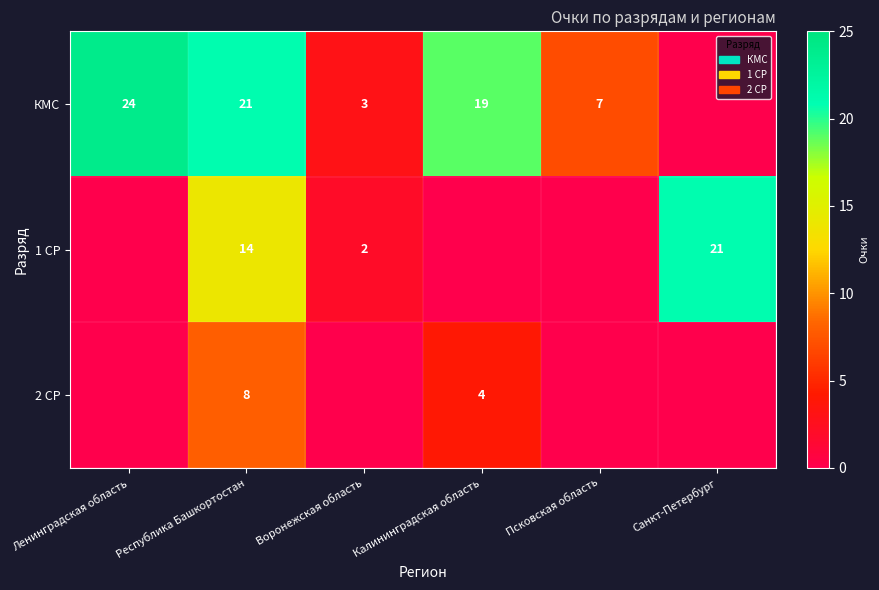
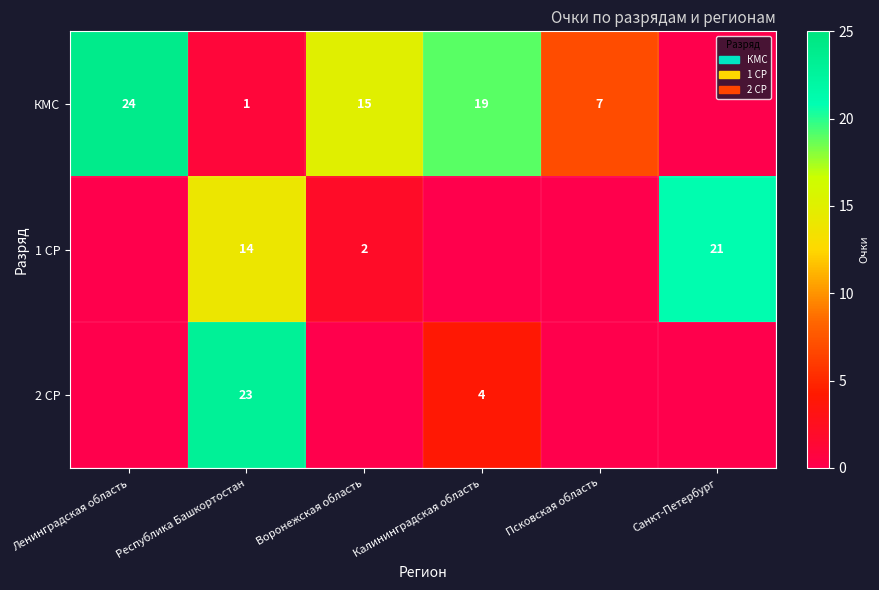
КМС, Республика Башкортостан: 21 -> 1
КМС, Воронежская область: 3 -> 15
2 СР, Республика Башкортостан: 8 -> 23
